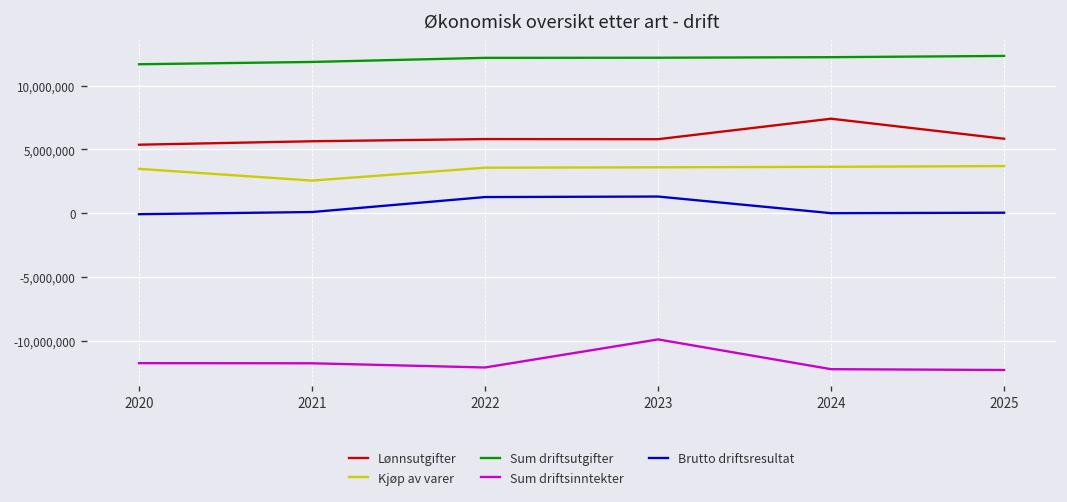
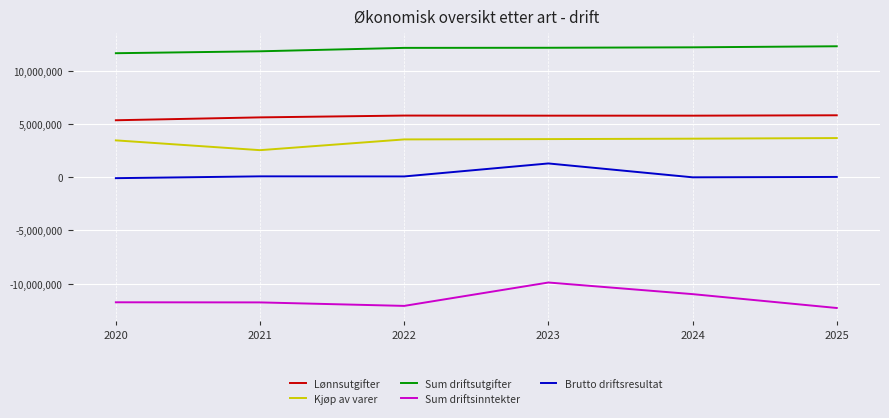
Brutto driftsresultat, 2022: 1,300,000 -> 100,000
Lønnsutgifter, 2024: 7,400,000 -> 5,800,000
Sum driftsinntekter, 2024: -12,200,000 -> -11,000,000
